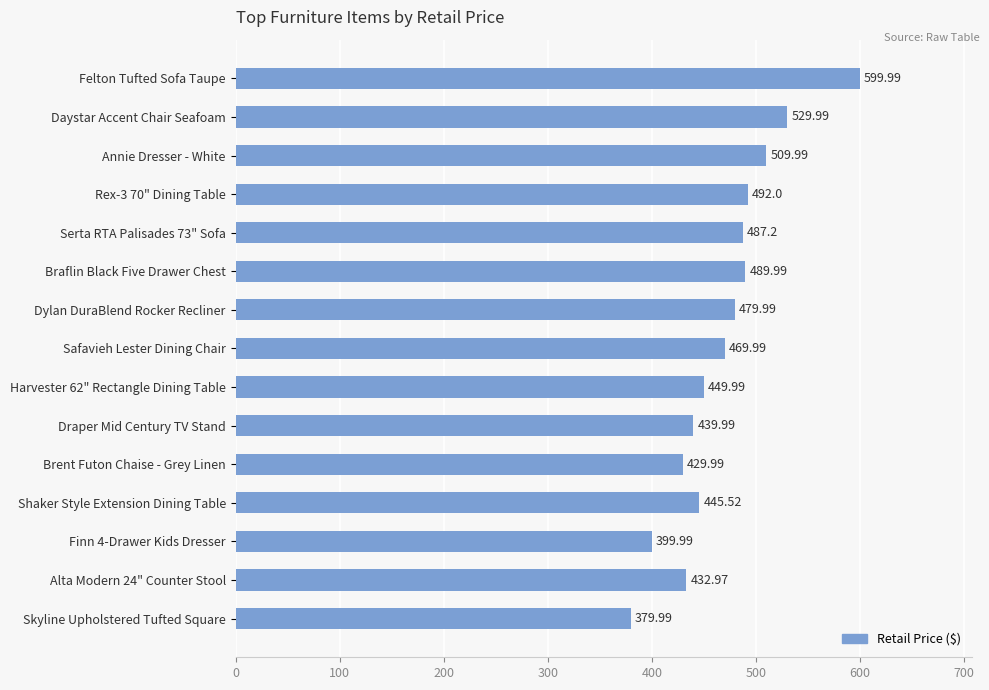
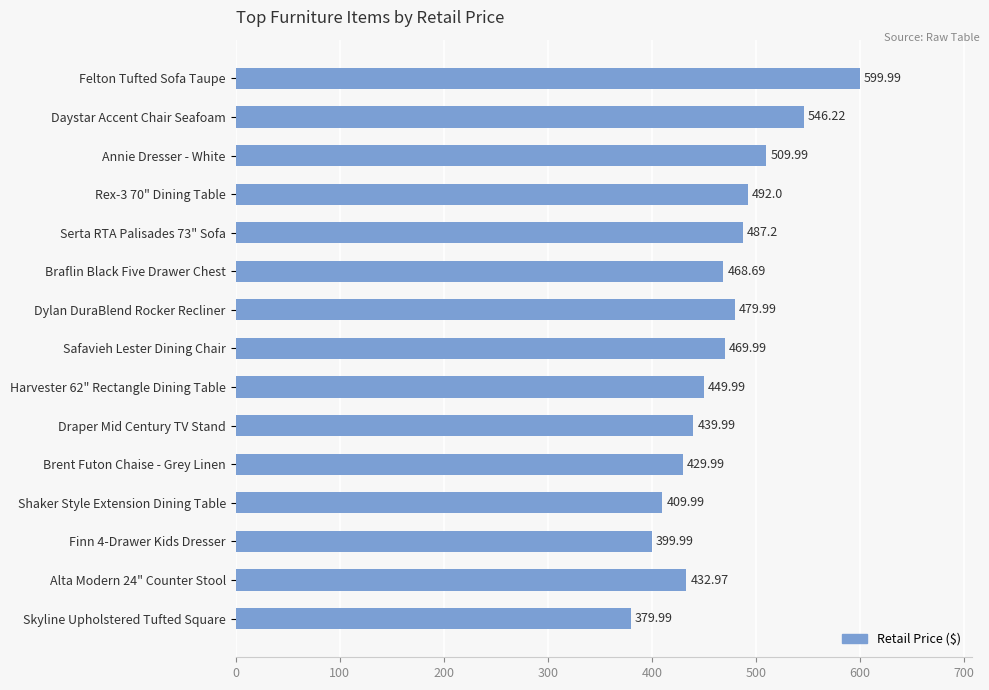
Daystar Accent Chair Seafoam: 529.99 -> 546.22
Braflin Black Five Drawer Chest: 489.99 -> 468.69
Shaker Style Extension Dining Table: 445.52 -> 409.99
